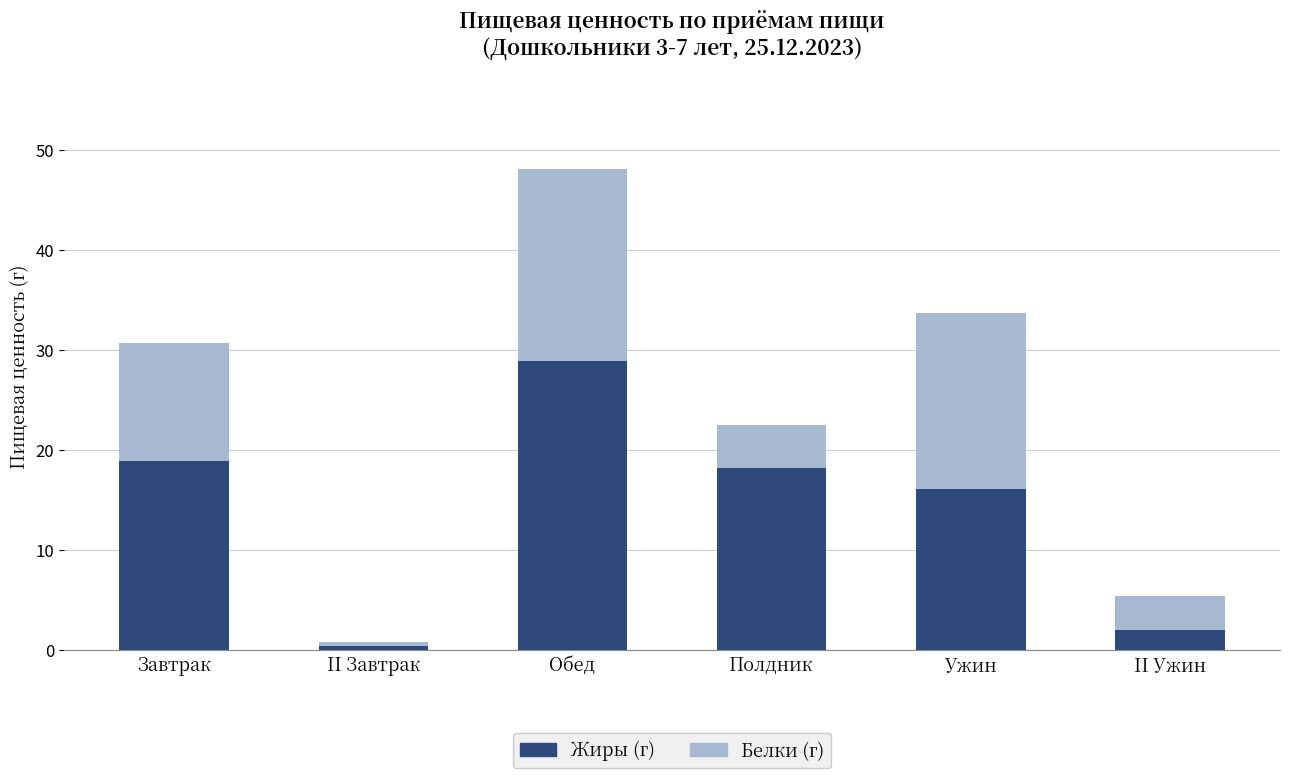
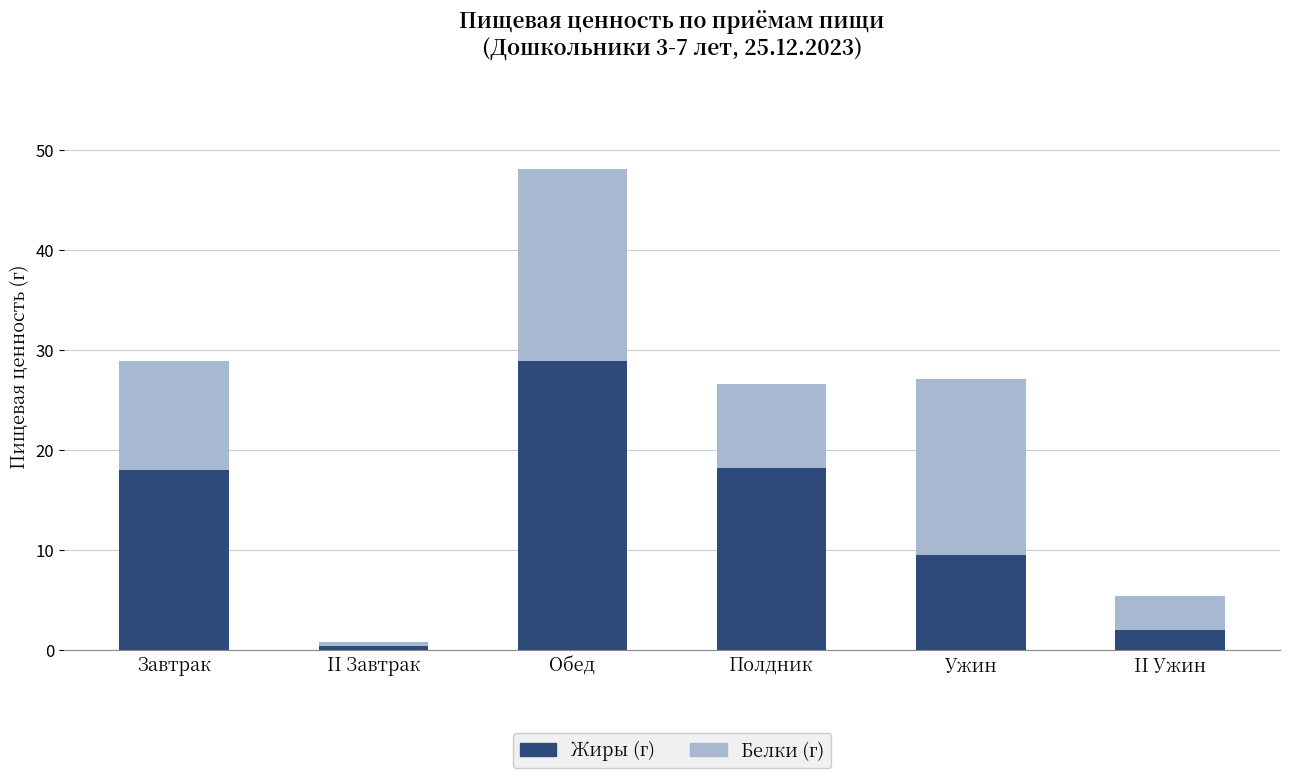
Жиры (г), Завтрак: 18.9 -> 18.1
Белки (г), Завтрак: 11.7 -> 10.8
Белки (г), Полдник: 4.3 -> 8.3
Жиры (г), Ужин: 16.2 -> 9.5
